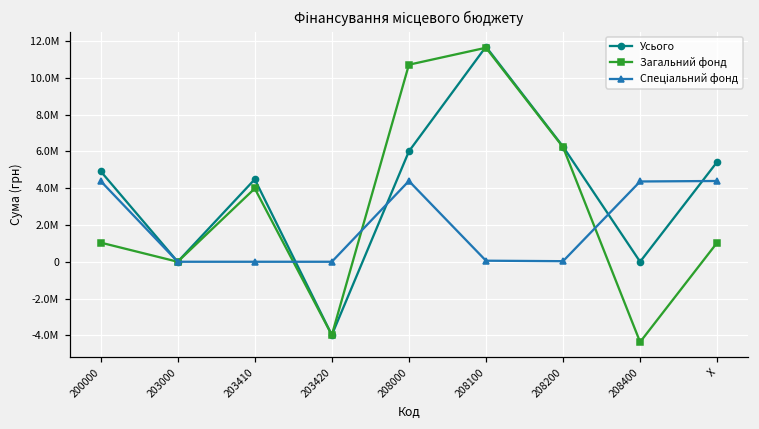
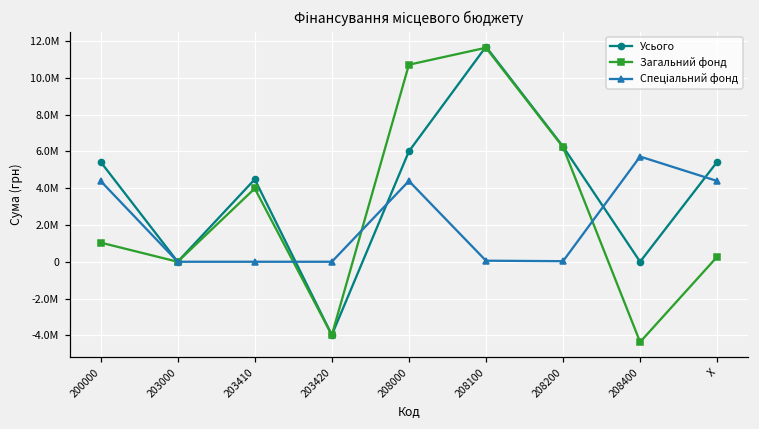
Усього, 200000: 4900000 -> 5400000
Спеціальний фонд, 208400: 4400000 -> 5700000
Загальний фонд, X: 1000000 -> 300000
